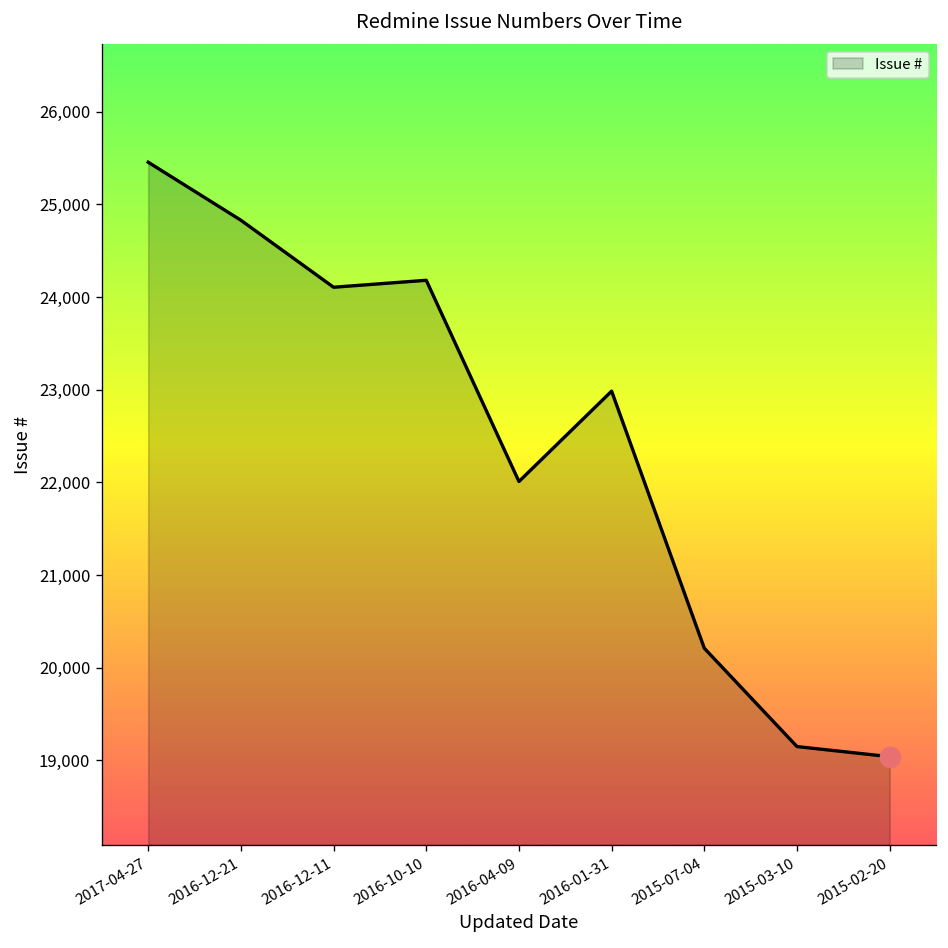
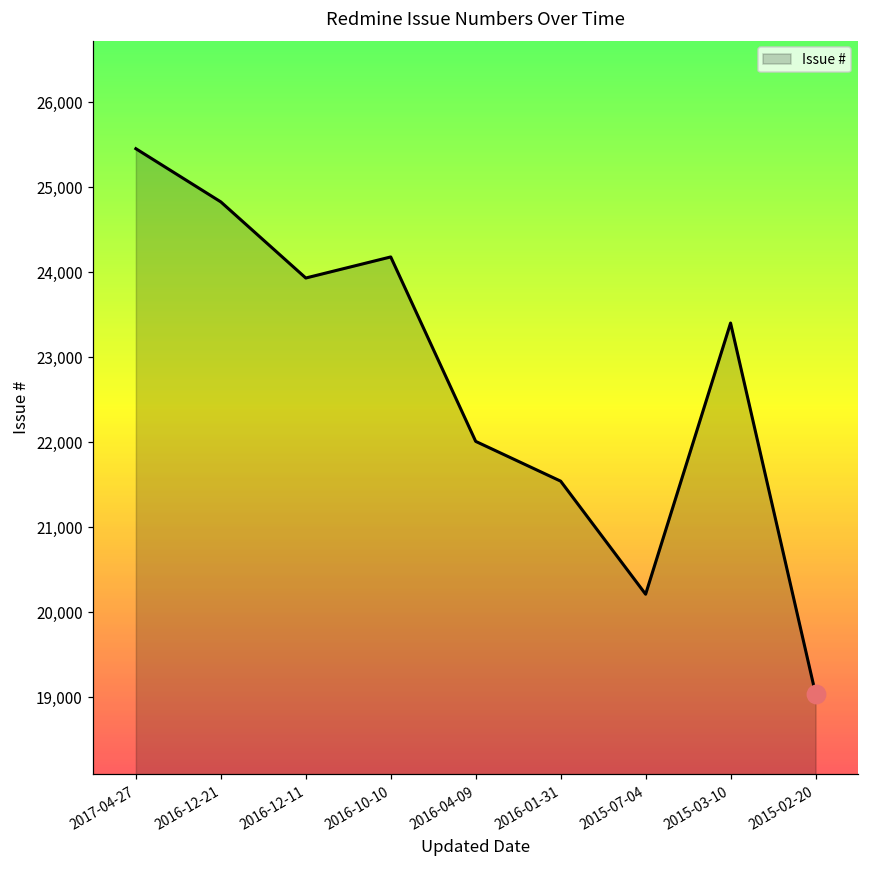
Issue #, 2016-12-11: 24,100 -> 23,900
Issue #, 2016-01-31: 23,000 -> 21,500
Issue #, 2015-03-10: 19,100 -> 23,400
